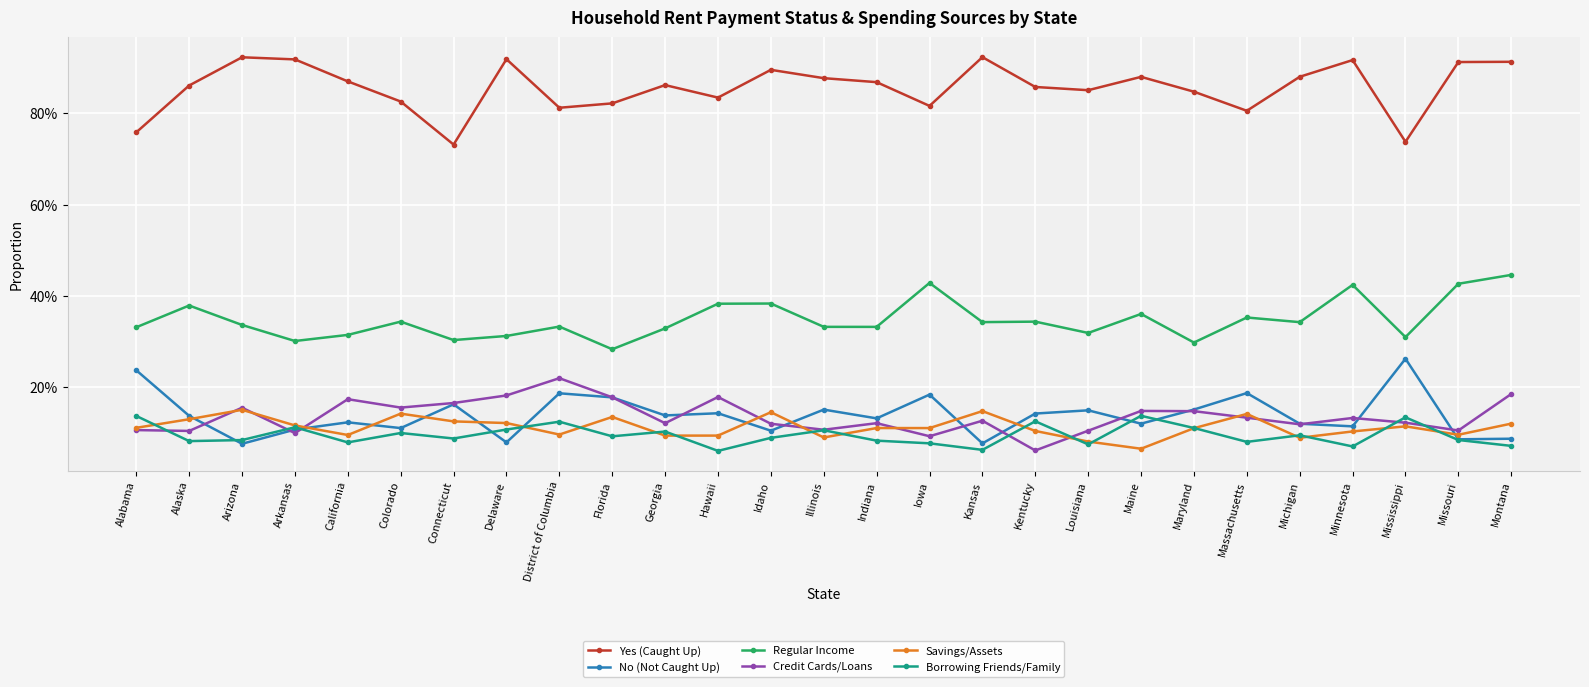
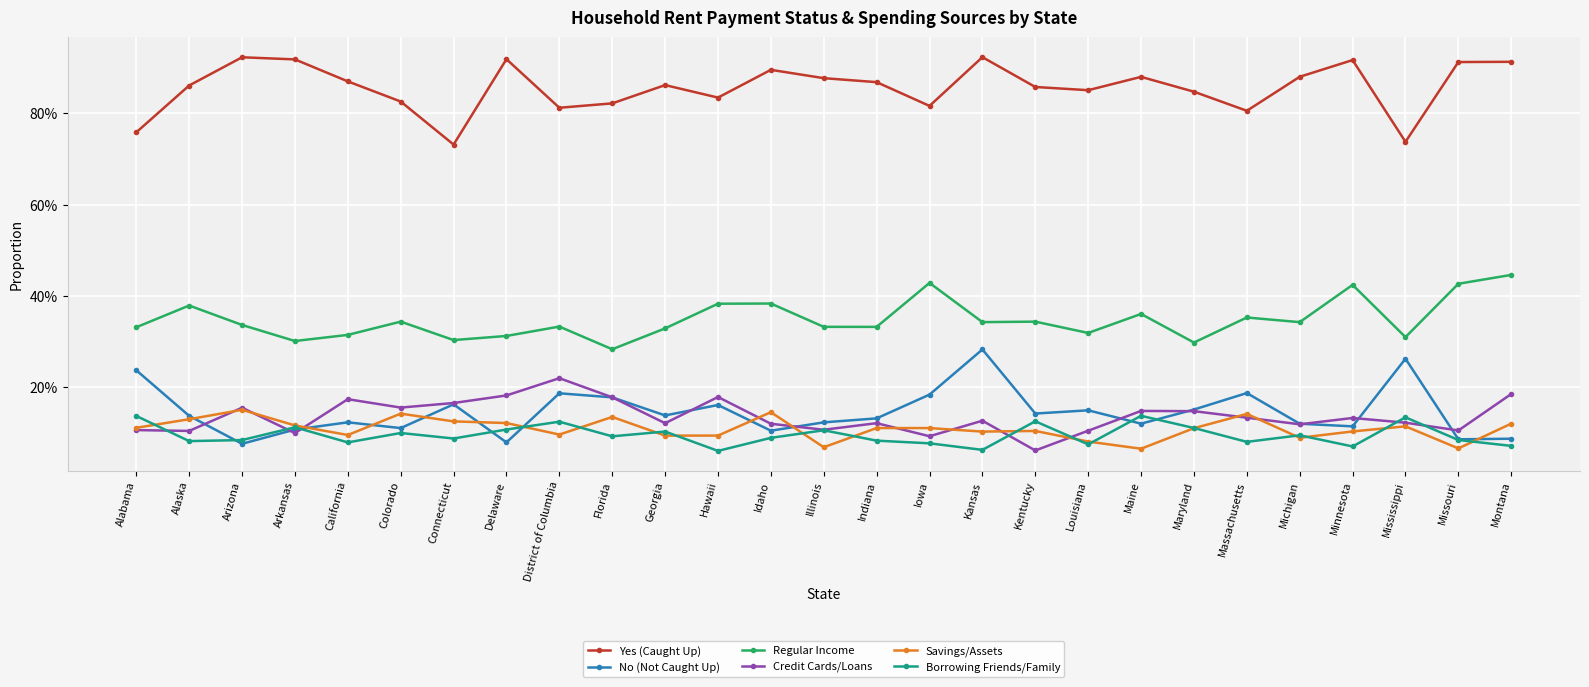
No (Not Caught Up), Hawaii: 14% -> 16%
No (Not Caught Up), Illinois: 15% -> 12%
Savings/Assets, Illinois: 9% -> 7%
No (Not Caught Up), Kansas: 8% -> 28%
Savings/Assets, Kansas: 15% -> 10%
Savings/Assets, Missouri: 10% -> 7%
